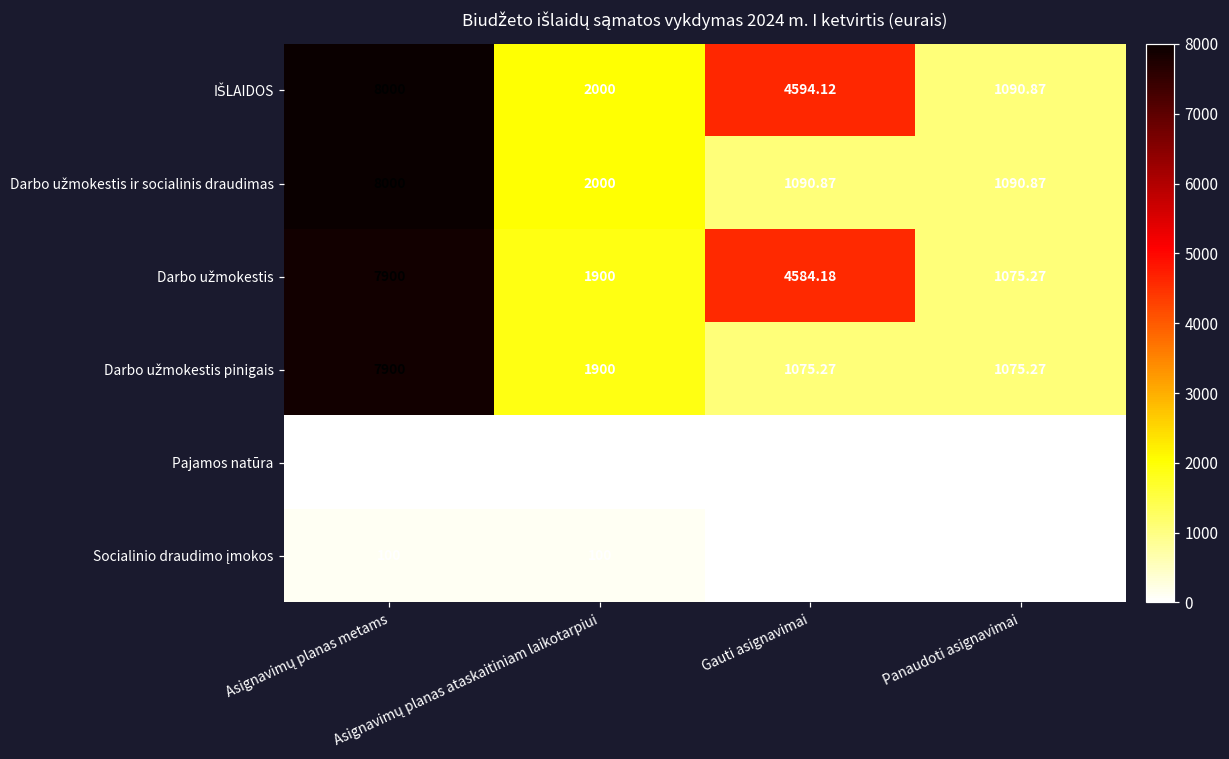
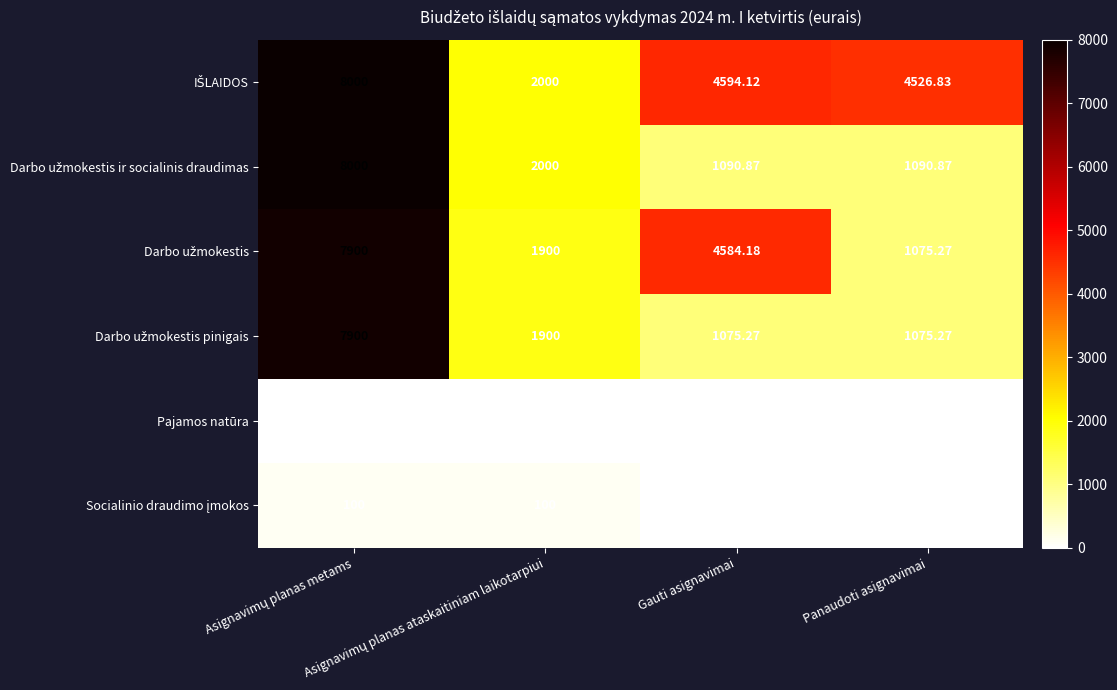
IŠLAIDOS, Panaudoti asignavimai: 1090.87 -> 4526.83
